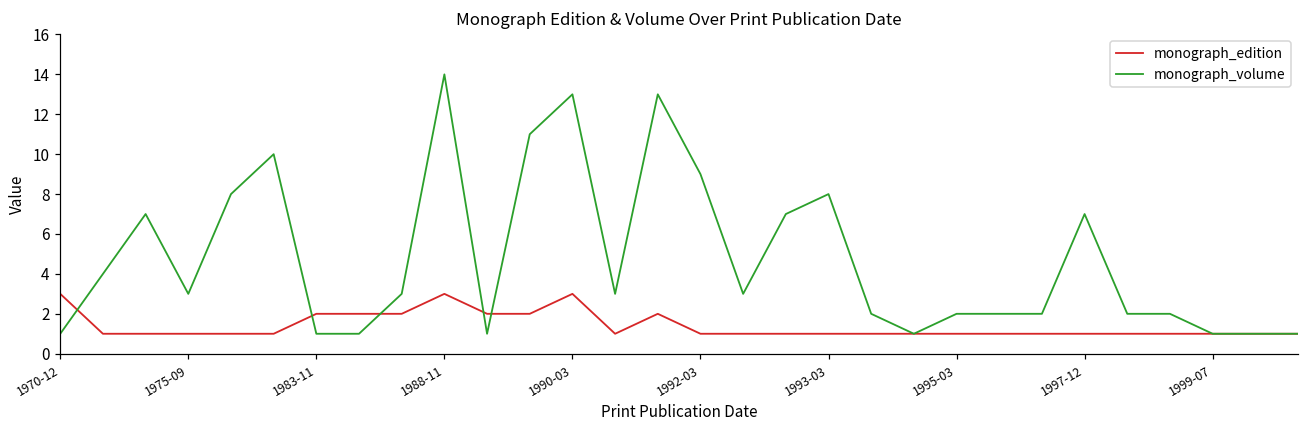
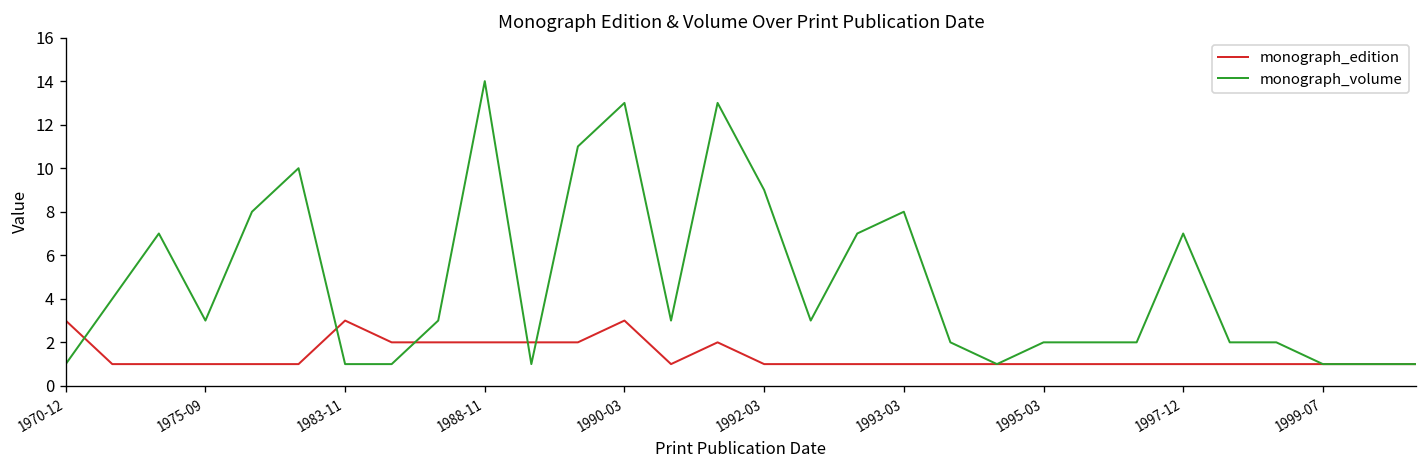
monograph_edition, 1983-11: 2 -> 3
monograph_edition, 1988-11: 3 -> 2
